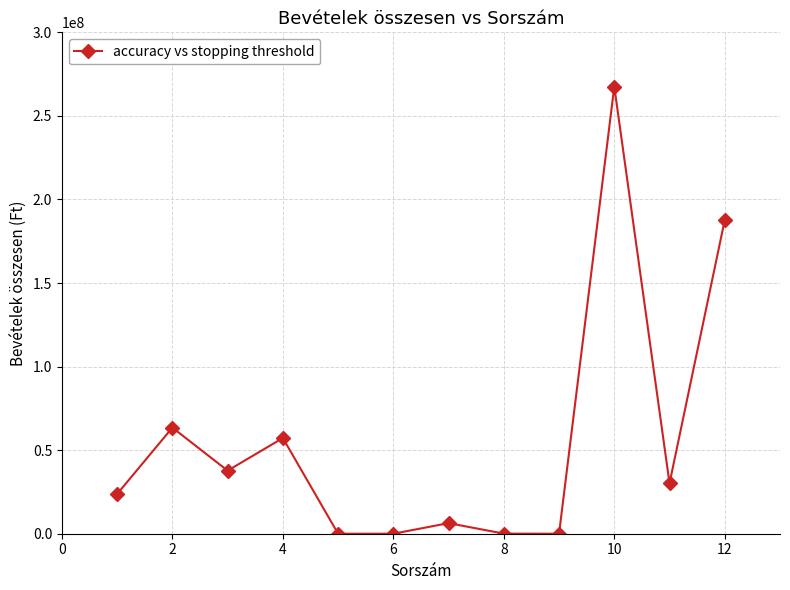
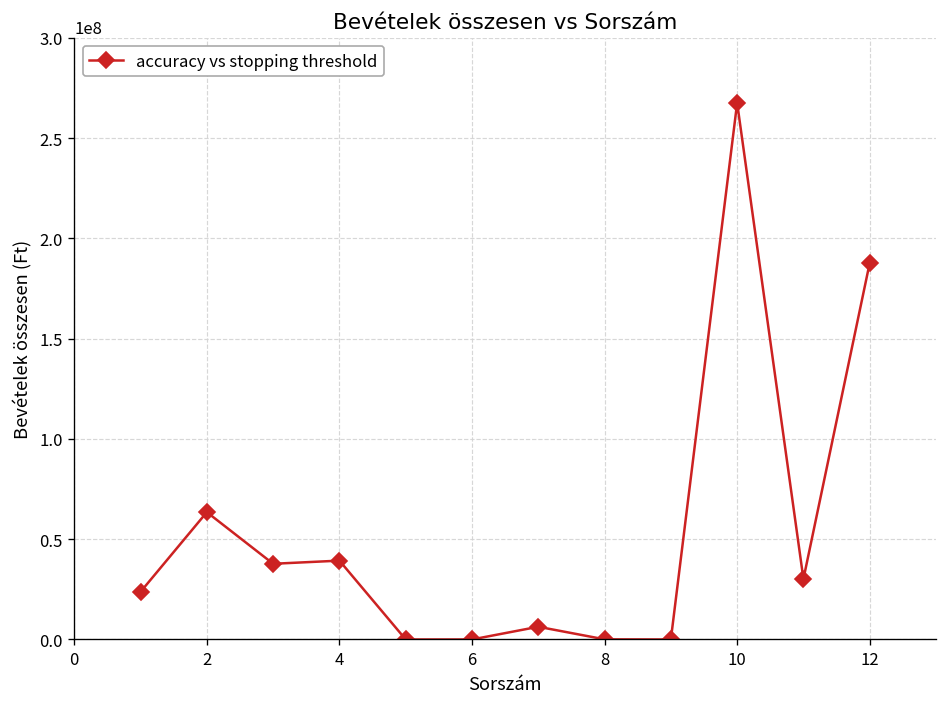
4: 57000000 -> 39000000
